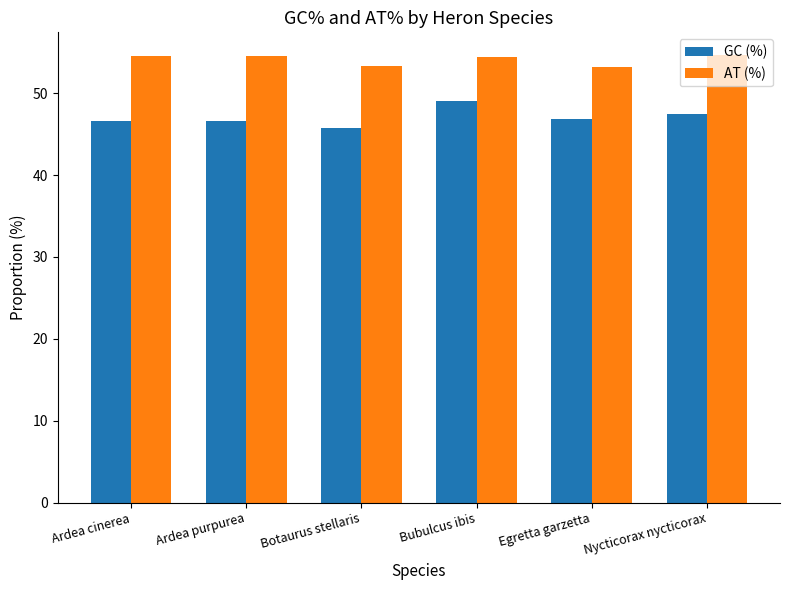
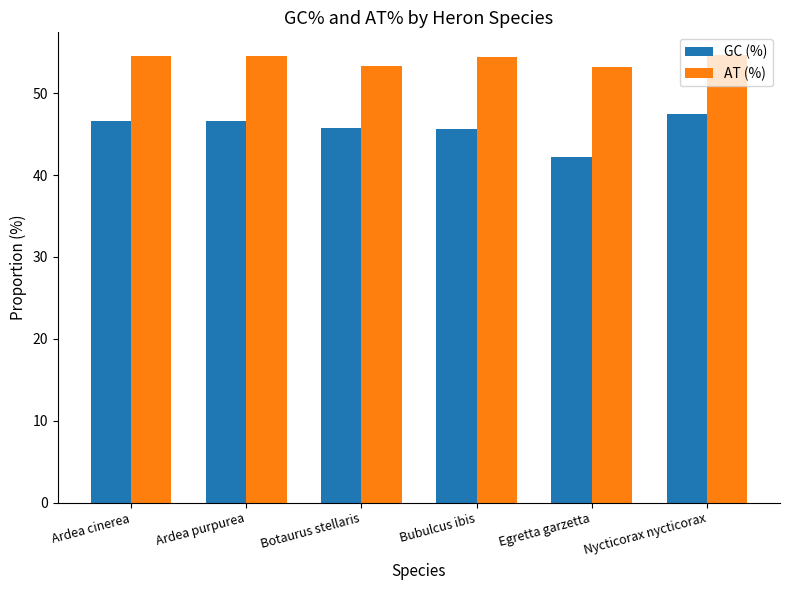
GC (%), Bubulcus ibis: 49 -> 46
GC (%), Egretta garzetta: 47 -> 42
